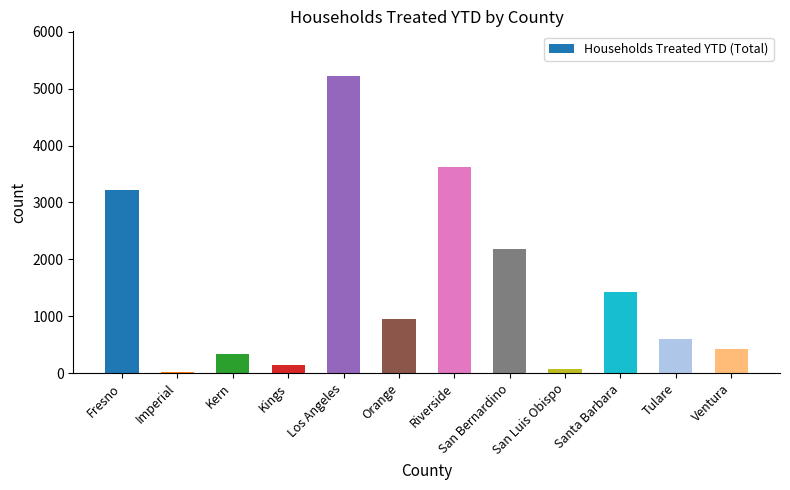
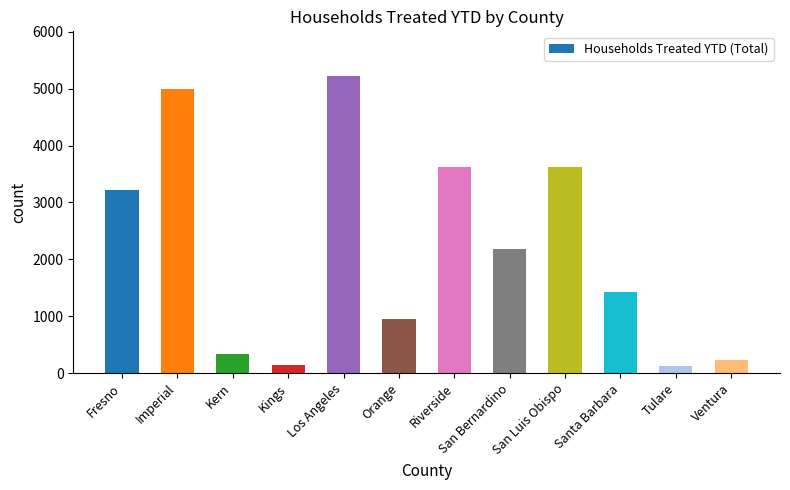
Imperial: 0 -> 5000
San Luis Obispo: 100 -> 3600
Tulare: 600 -> 100
Ventura: 400 -> 200
